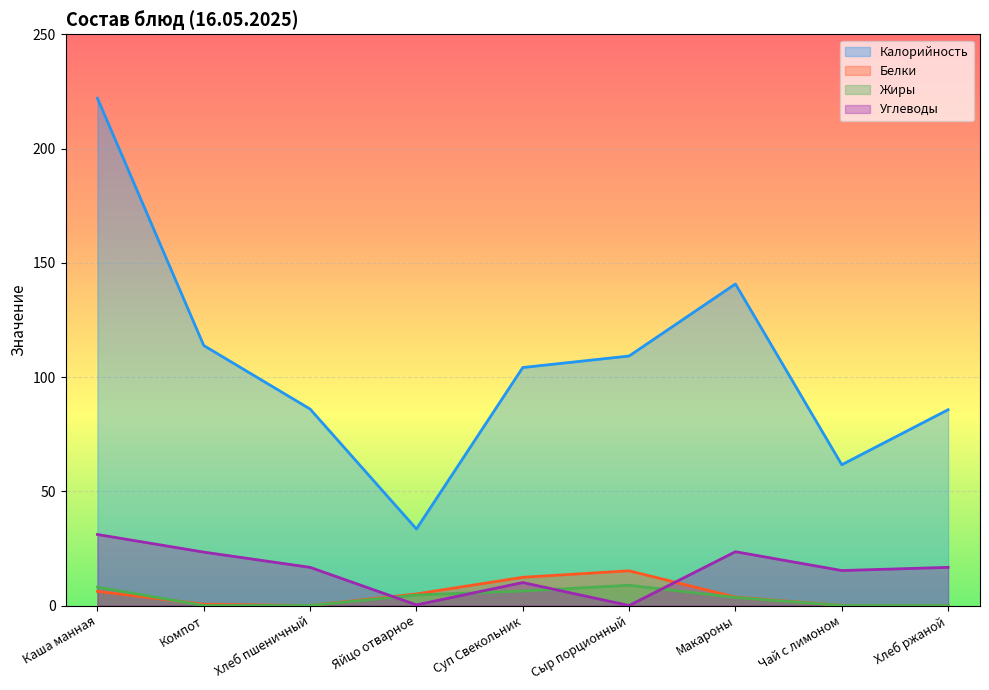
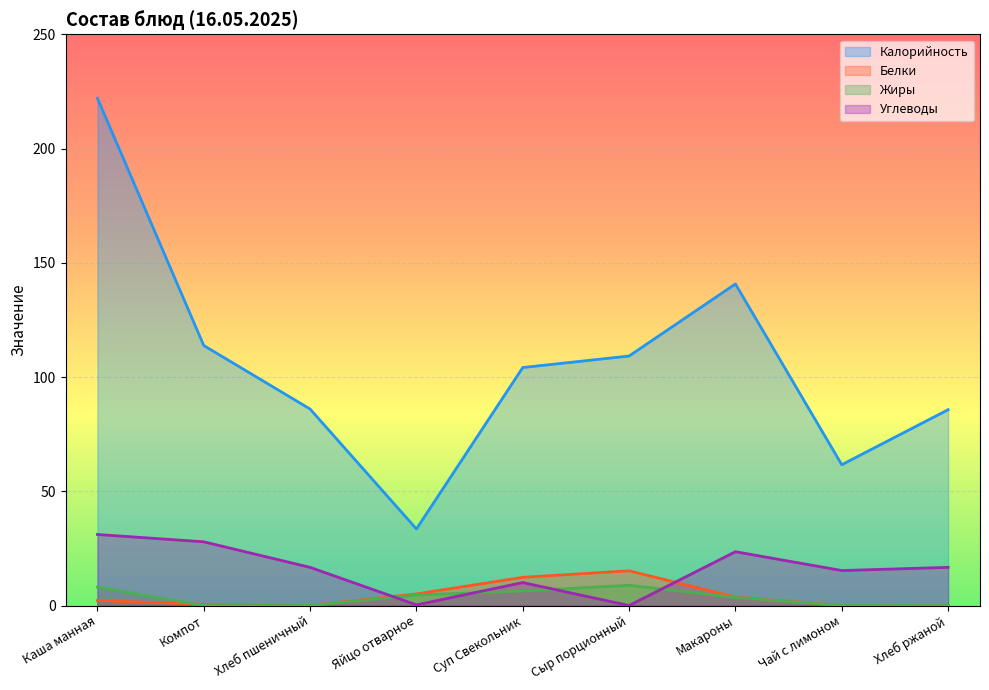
Белки, Каша манная: 6 -> 2
Углеводы, Компот: 23 -> 28
